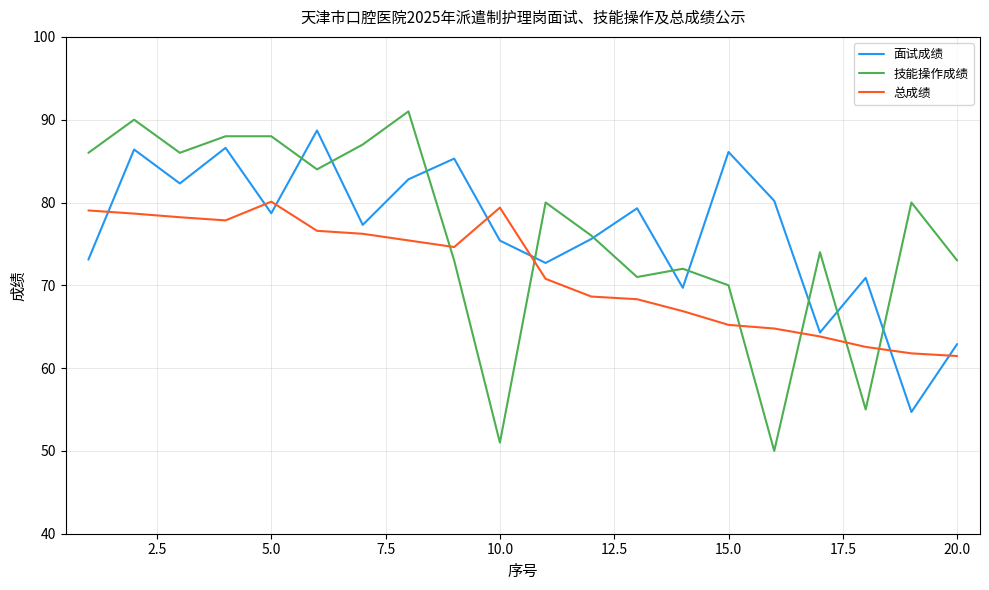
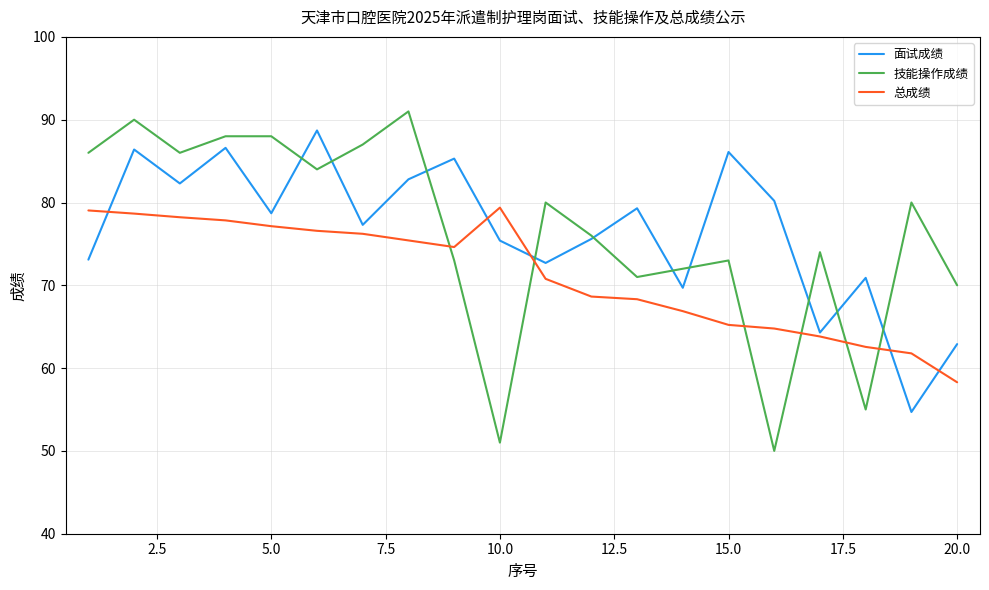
总成绩, 5.0: 80 -> 77
技能操作成绩, 15.0: 70 -> 73
技能操作成绩, 20.0: 73 -> 70
总成绩, 20.0: 61 -> 58
